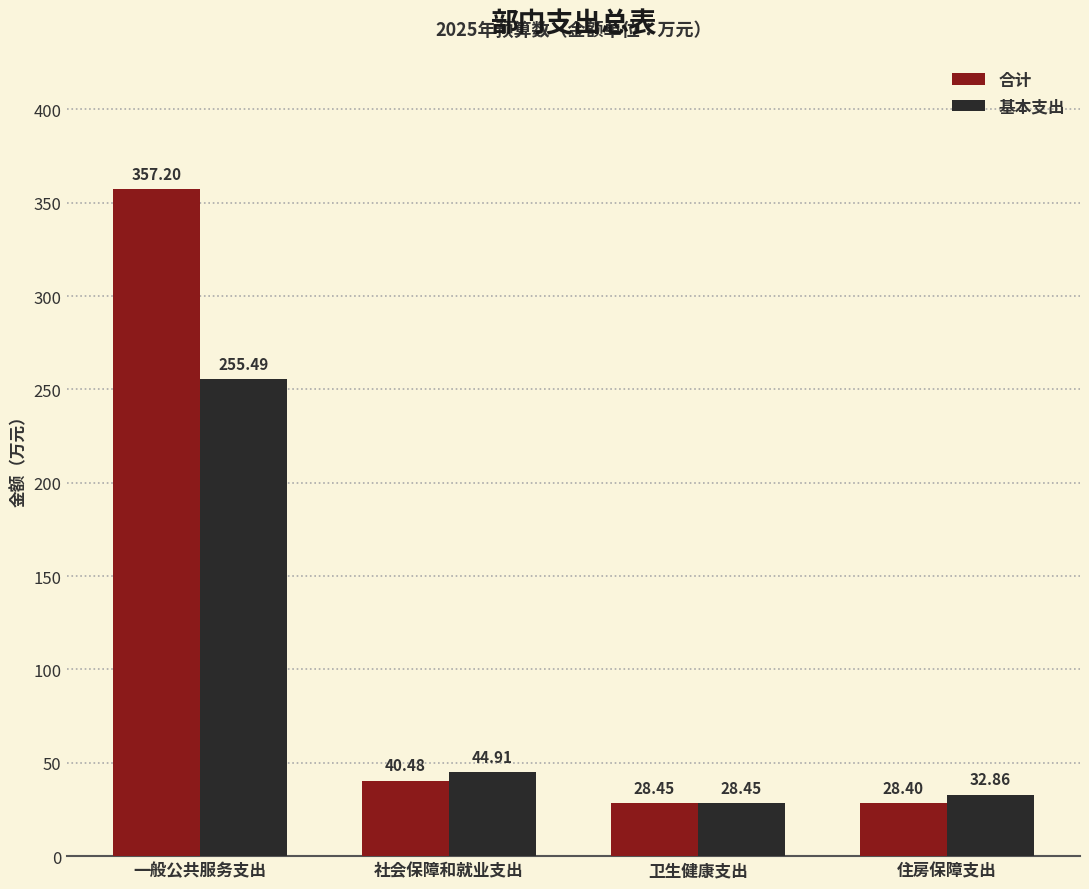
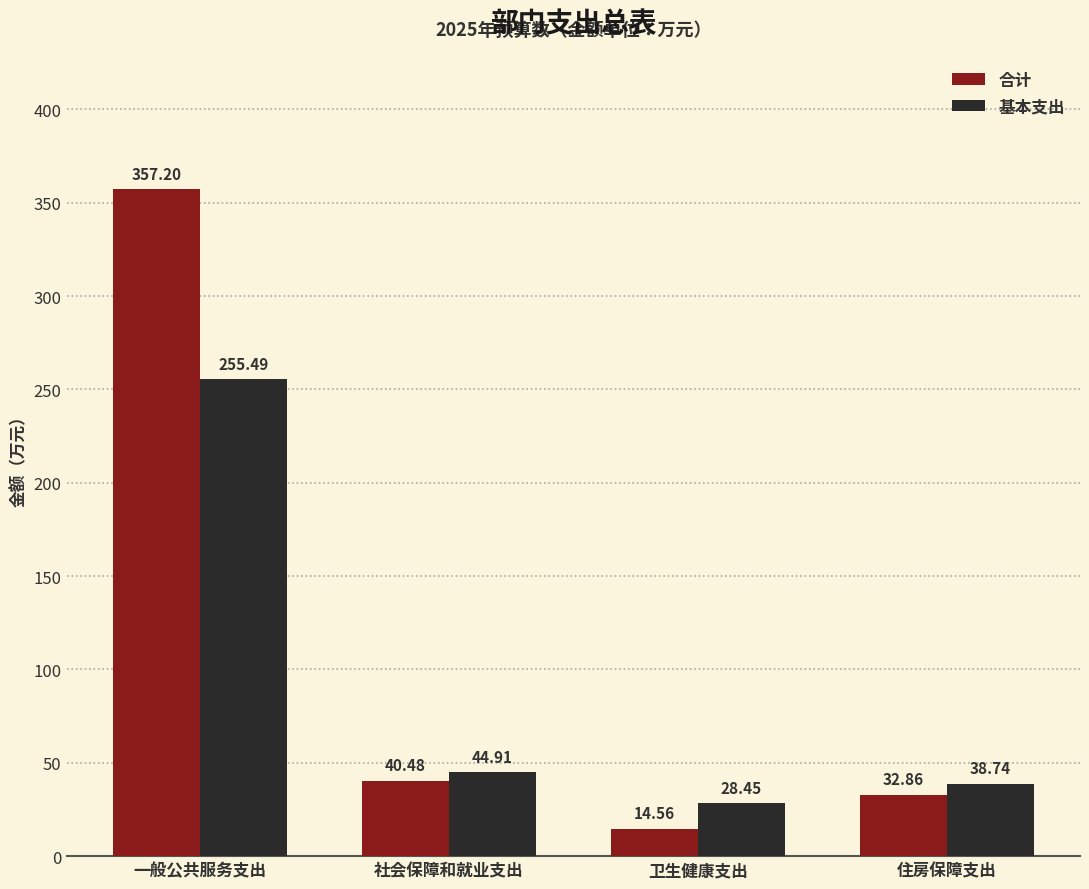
合计, 卫生健康支出: 28.45 -> 14.56
合计, 住房保障支出: 28.40 -> 32.86
基本支出, 住房保障支出: 32.86 -> 38.74
